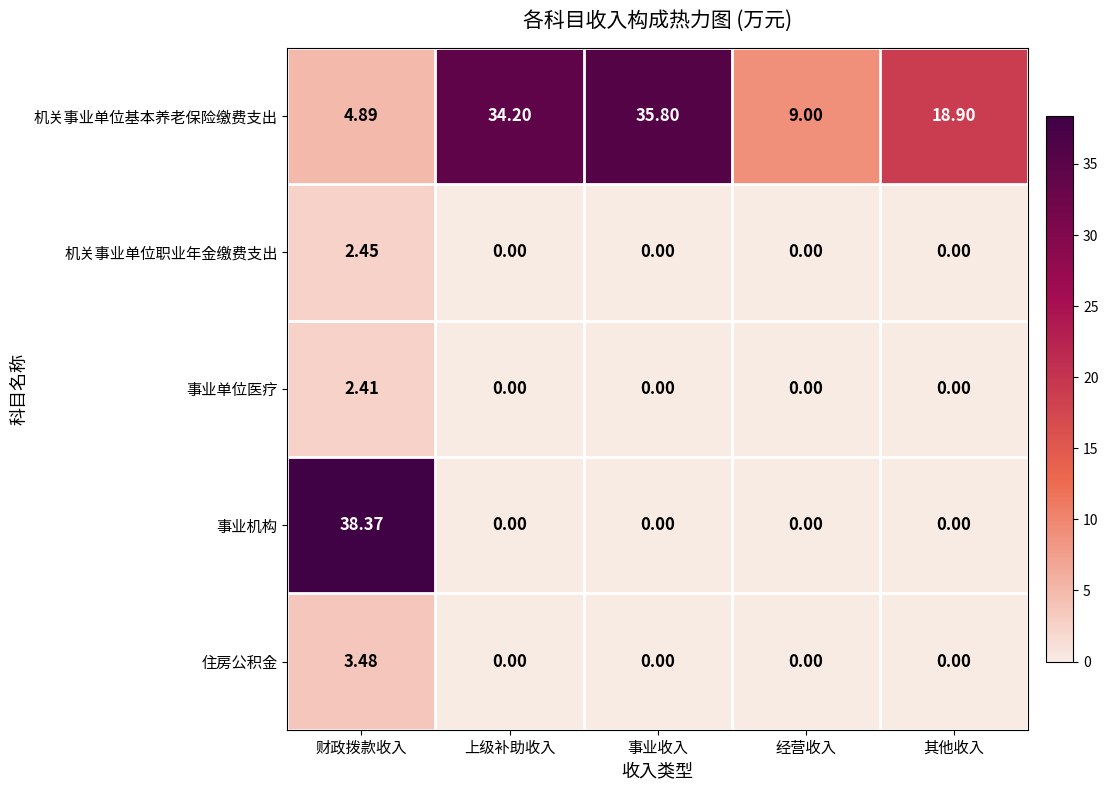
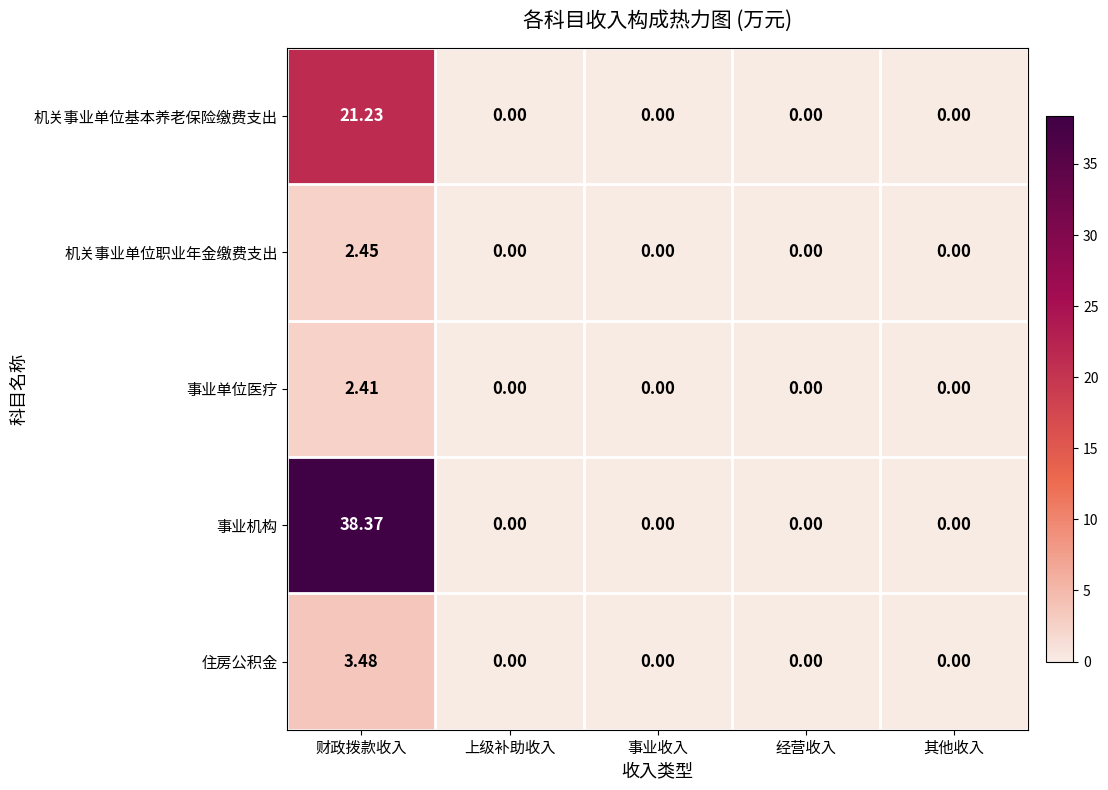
机关事业单位基本养老保险缴费支出, 财政拨款收入: 4.89 -> 21.23
机关事业单位基本养老保险缴费支出, 上级补助收入: 34.20 -> 0.00
机关事业单位基本养老保险缴费支出, 事业收入: 35.80 -> 0.00
机关事业单位基本养老保险缴费支出, 经营收入: 9.00 -> 0.00
机关事业单位基本养老保险缴费支出, 其他收入: 18.90 -> 0.00
